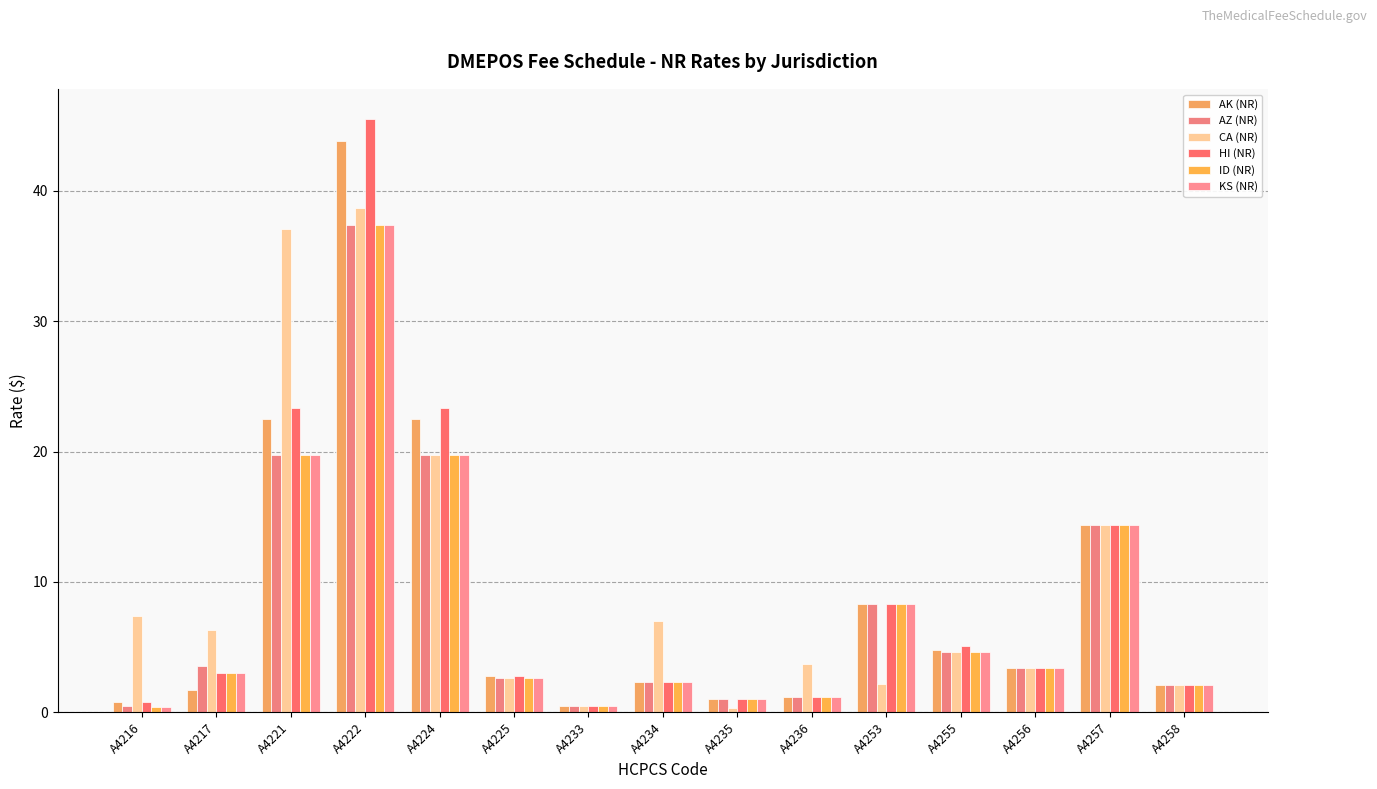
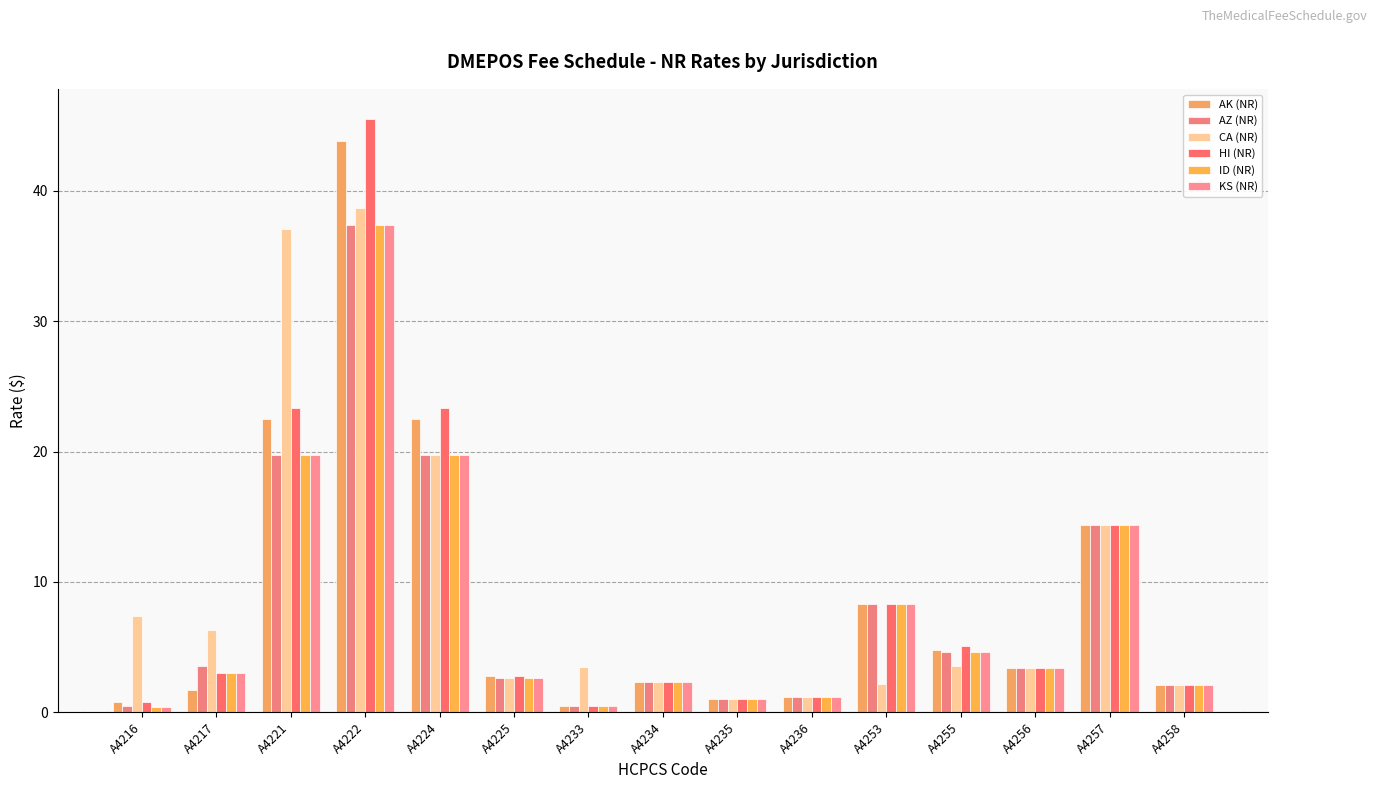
CA (NR), A4233: 0.5 -> 3.4
CA (NR), A4234: 7.0 -> 2.4
CA (NR), A4235: 0.3 -> 1.0
CA (NR), A4236: 3.7 -> 1.2
CA (NR), A4255: 4.6 -> 3.6
